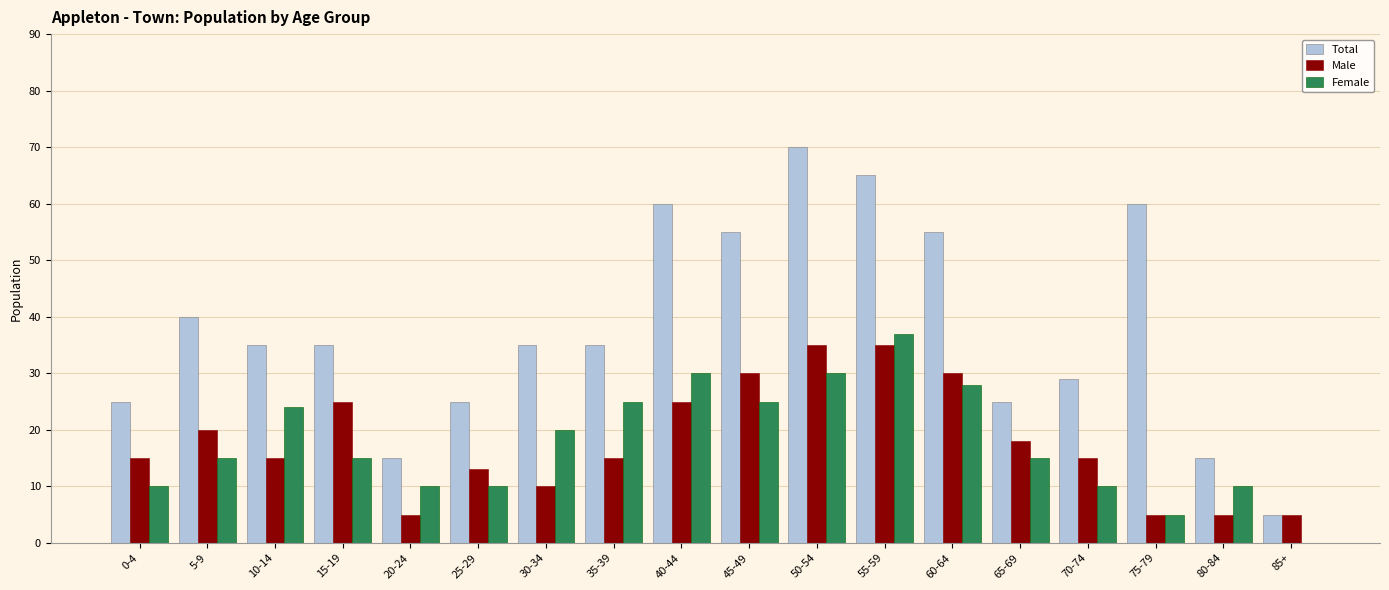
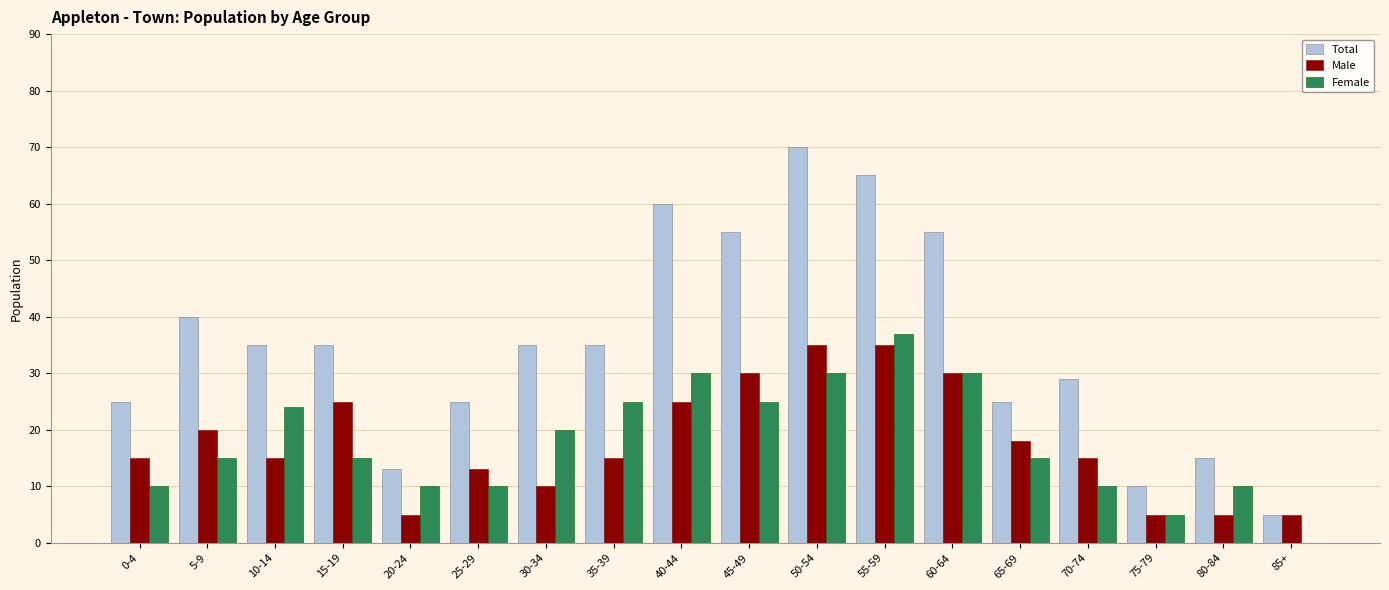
Total, 20-24: 15 -> 13
Female, 60-64: 28 -> 30
Total, 75-79: 60 -> 10
